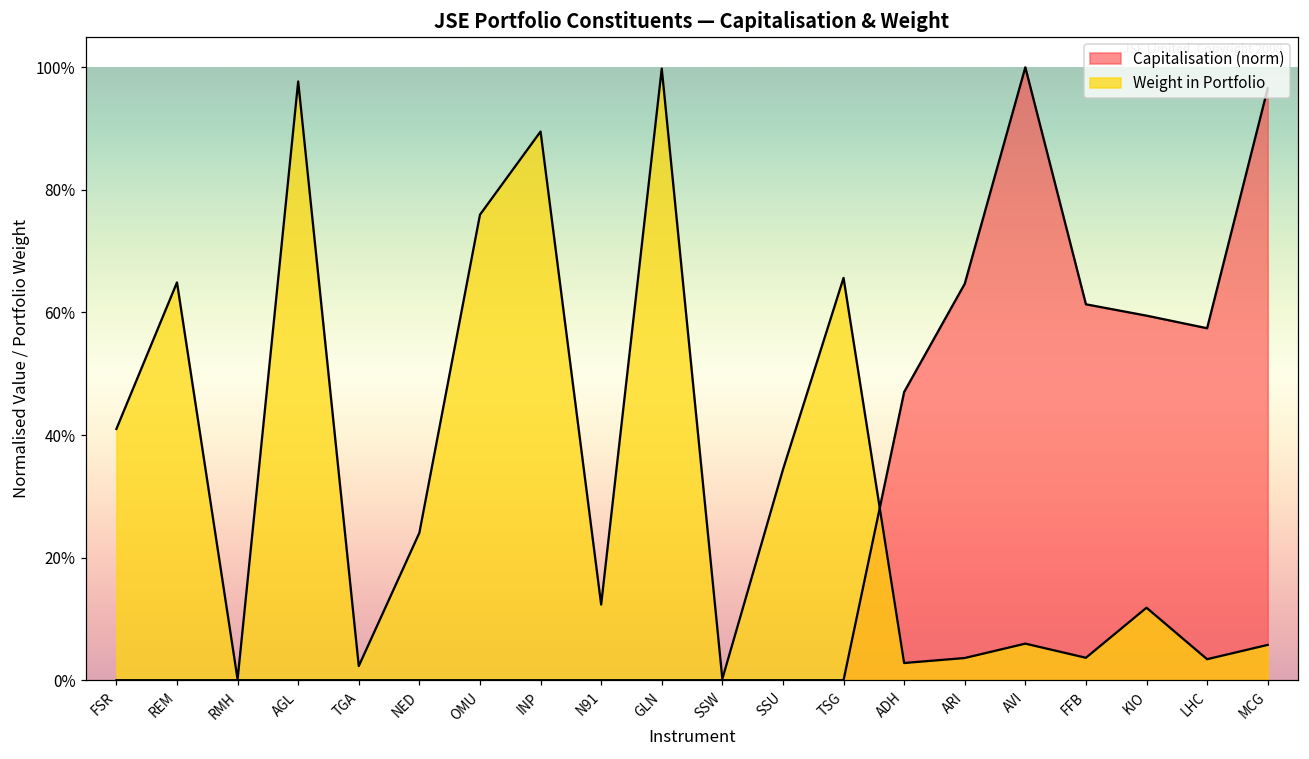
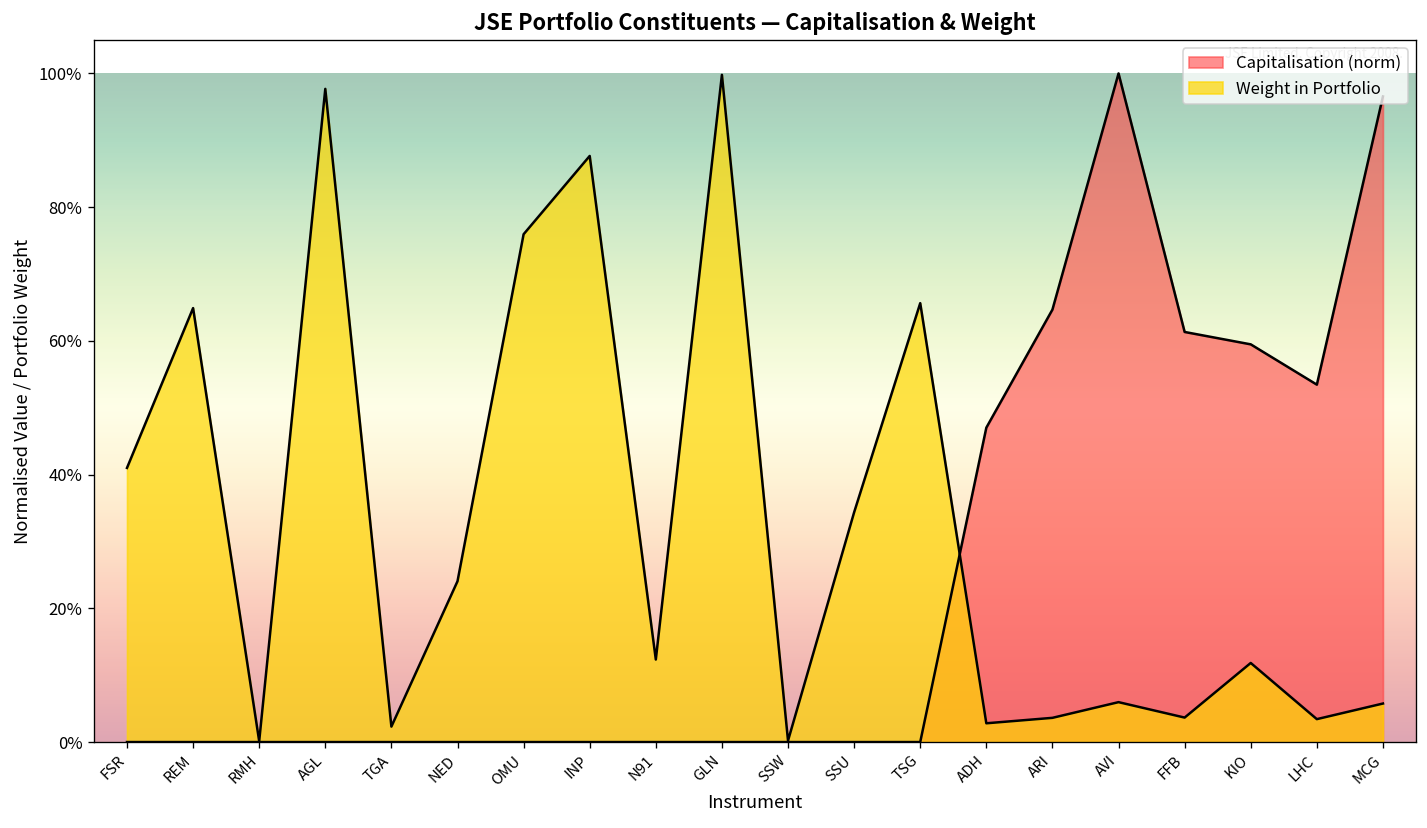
Weight in Portfolio, INP: 90% -> 88%
Capitalisation (norm), LHC: 57% -> 53%
